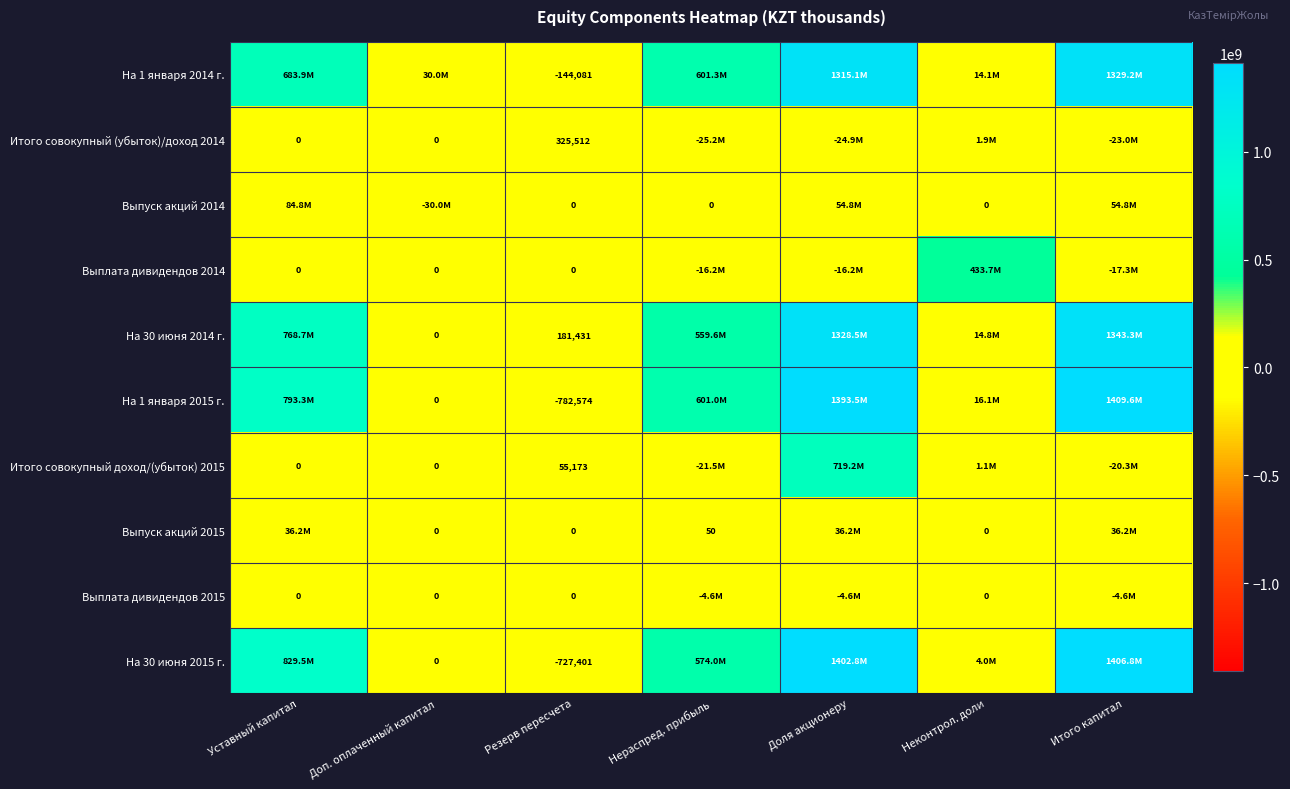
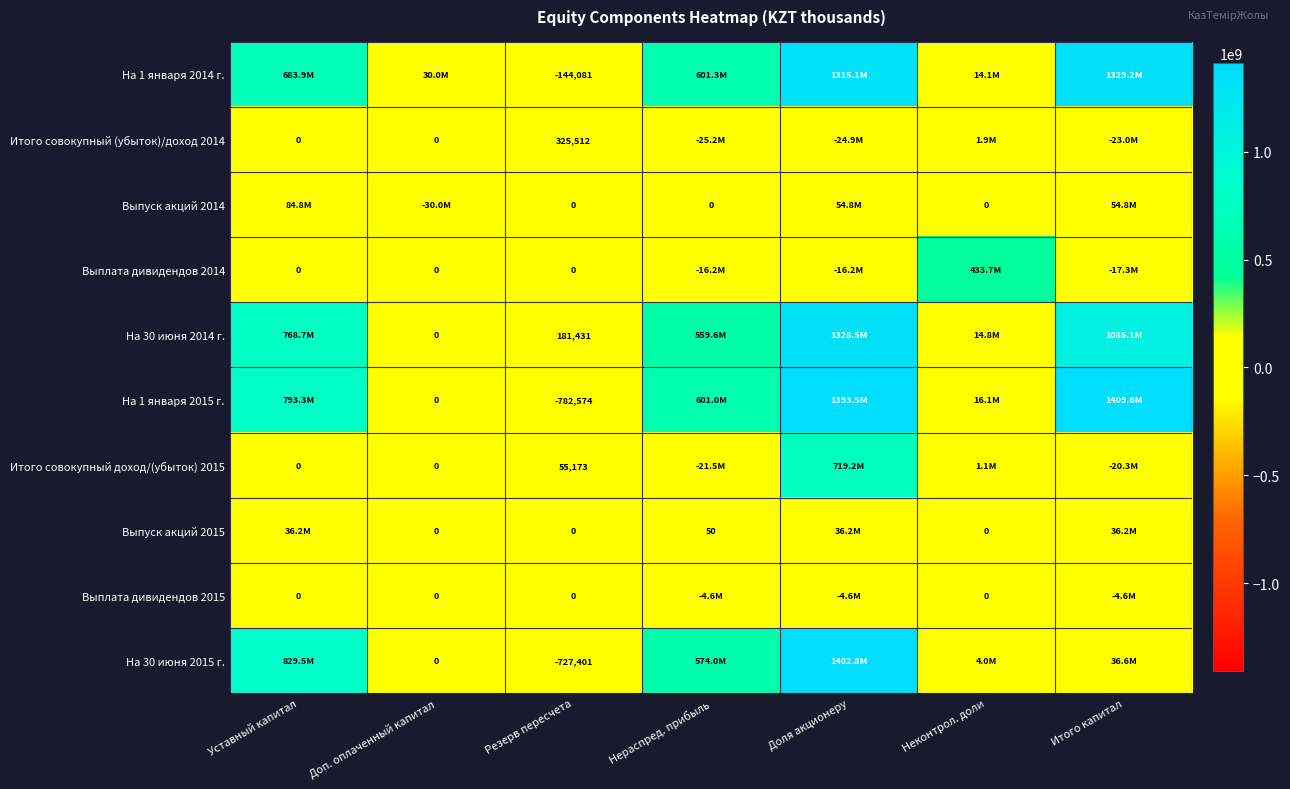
На 30 июня 2014 г., Итого капитал: 1343.3M -> 1086.1M
На 30 июня 2015 г., Итого капитал: 1406.8M -> 36.6M
